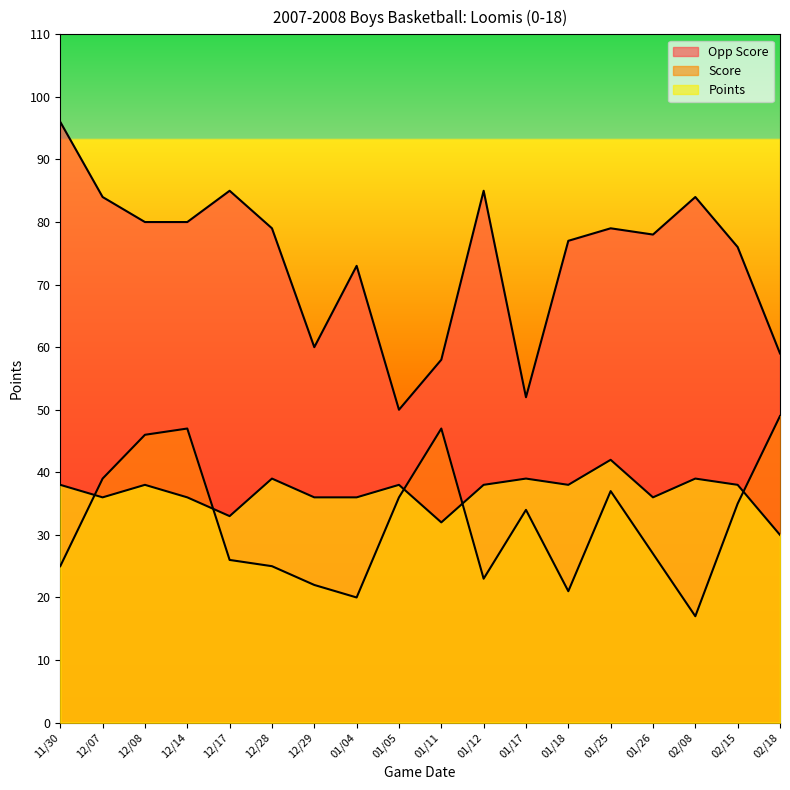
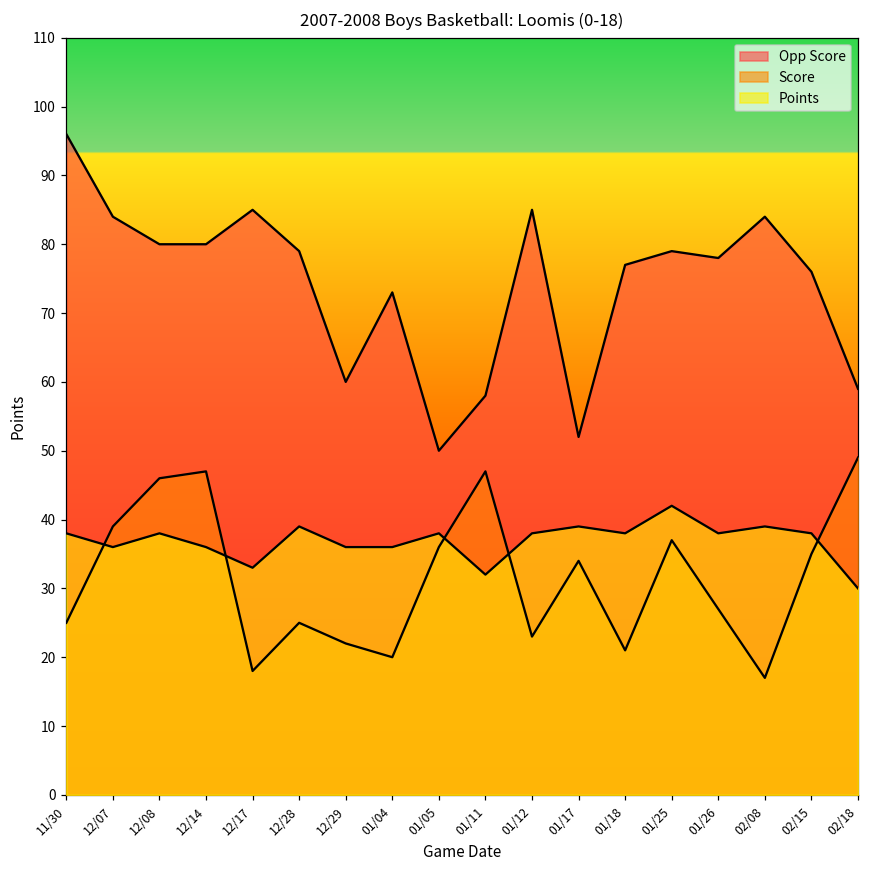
Score, 12/17: 26 -> 18
Points, 01/26: 36 -> 38
